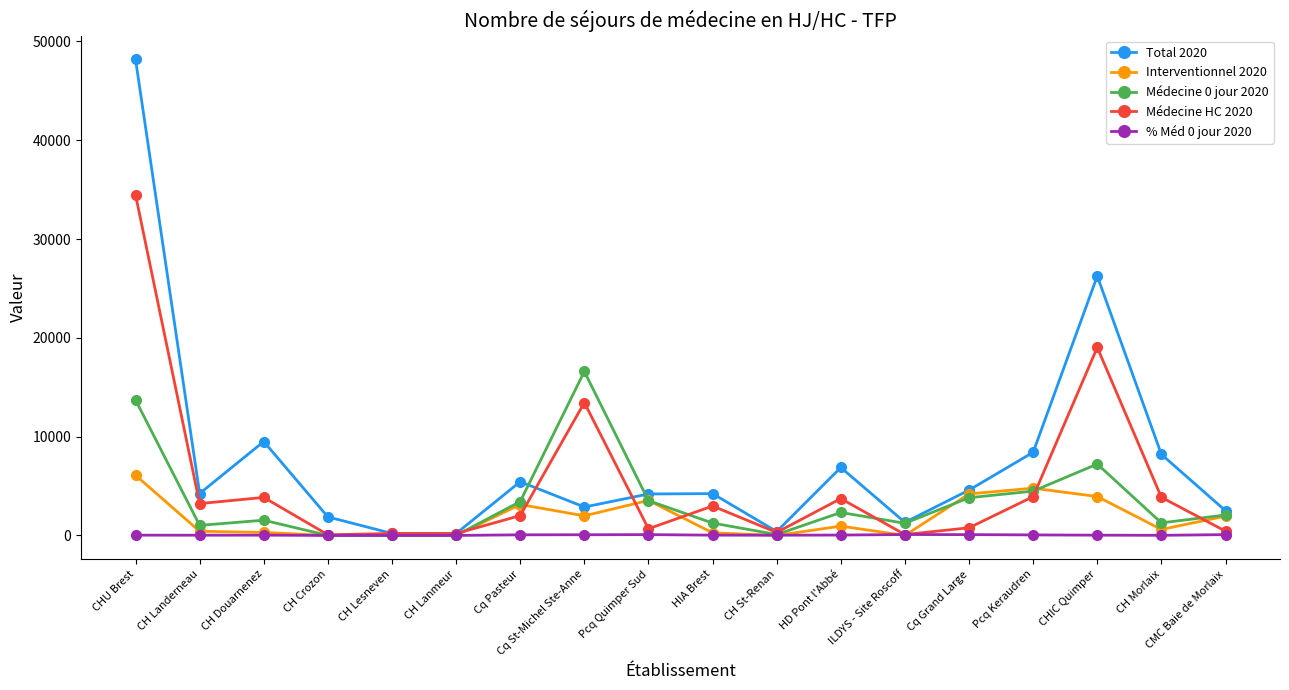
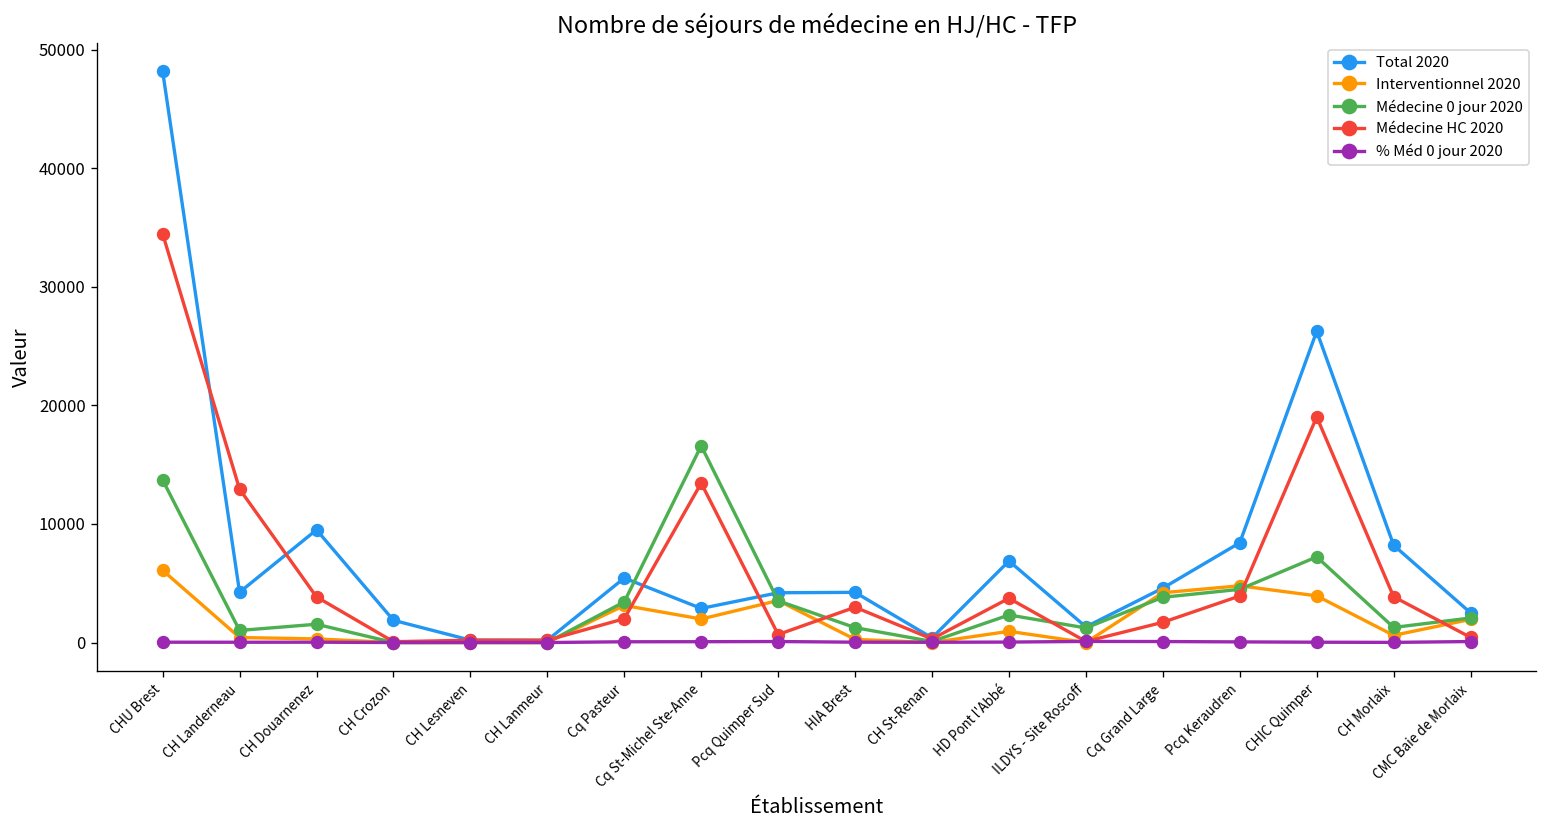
Médecine HC 2020, CH Landerneau: 3000 -> 13000
Médecine HC 2020, Cq Grand Large: 1000 -> 2000
